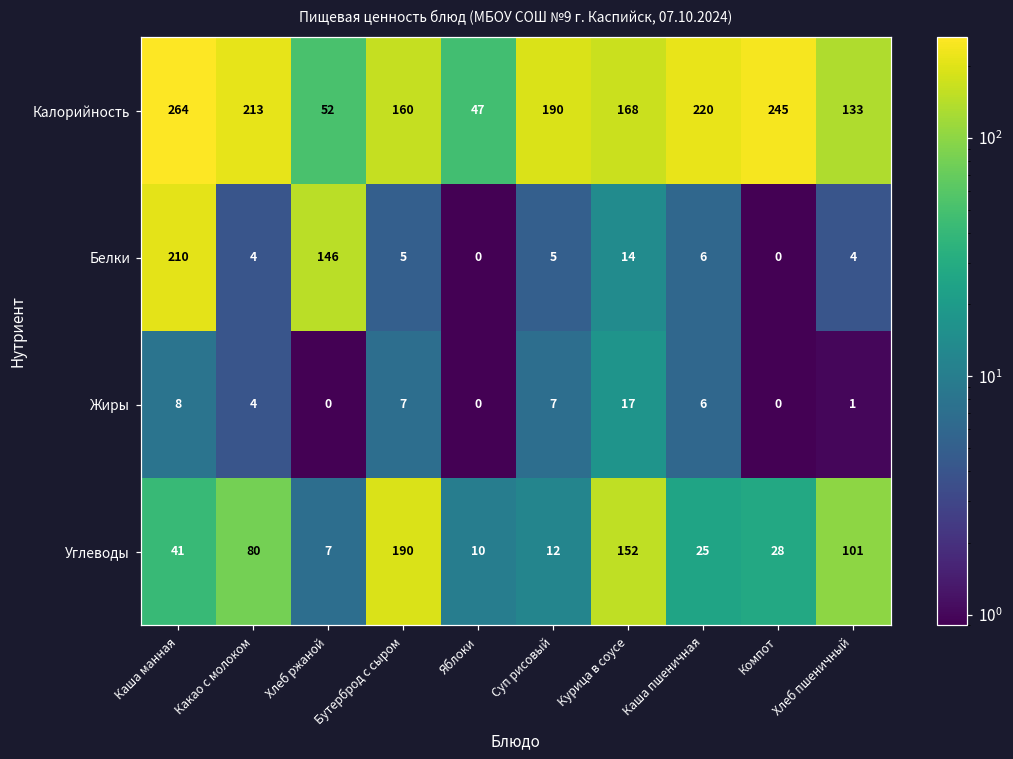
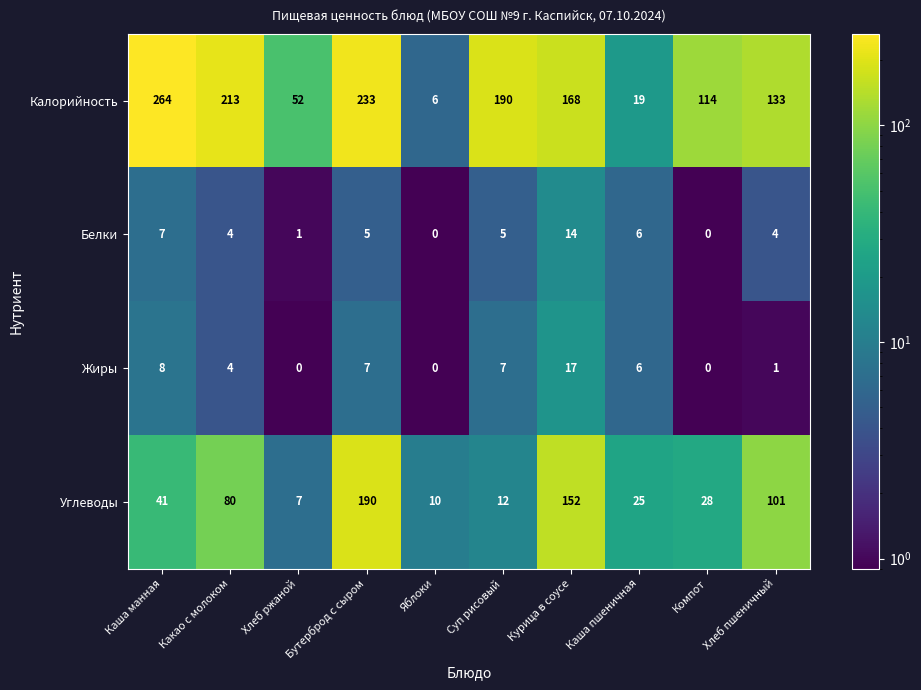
Калорийность, Бутерброд с сыром: 160 -> 233
Калорийность, Яблоки: 47 -> 6
Калорийность, Каша пшеничная: 220 -> 19
Калорийность, Компот: 245 -> 114
Белки, Каша манная: 210 -> 7
Белки, Хлеб ржаной: 146 -> 1
